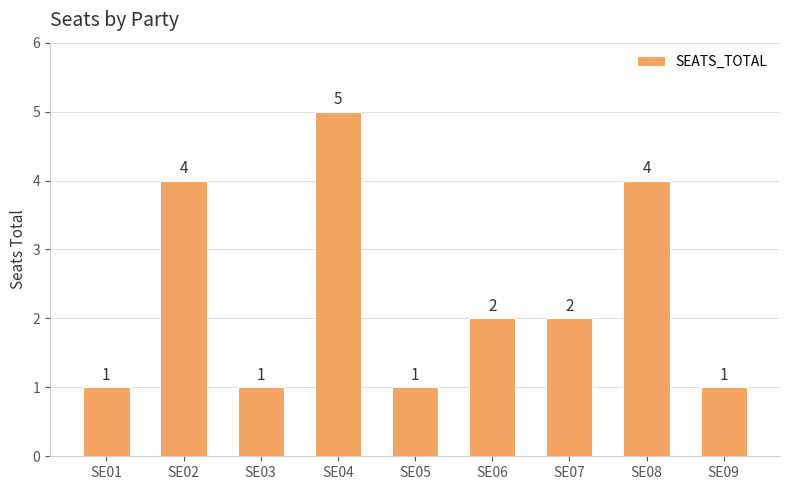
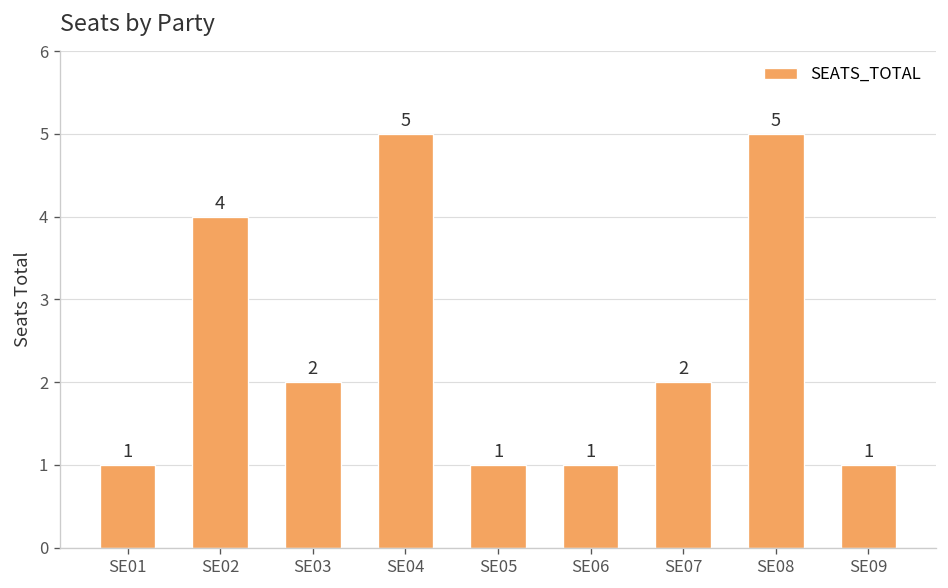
SE03: 1 -> 2
SE06: 2 -> 1
SE08: 4 -> 5
